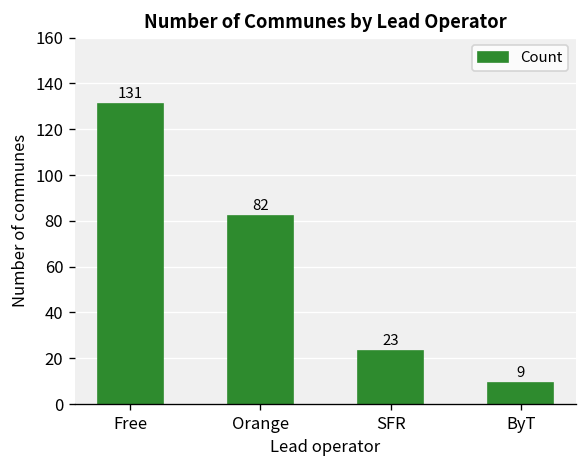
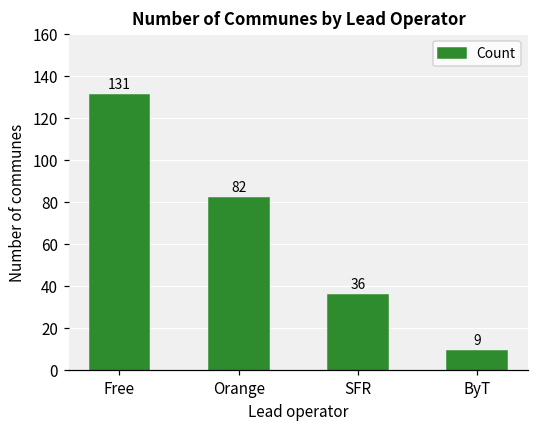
SFR: 23 -> 36
